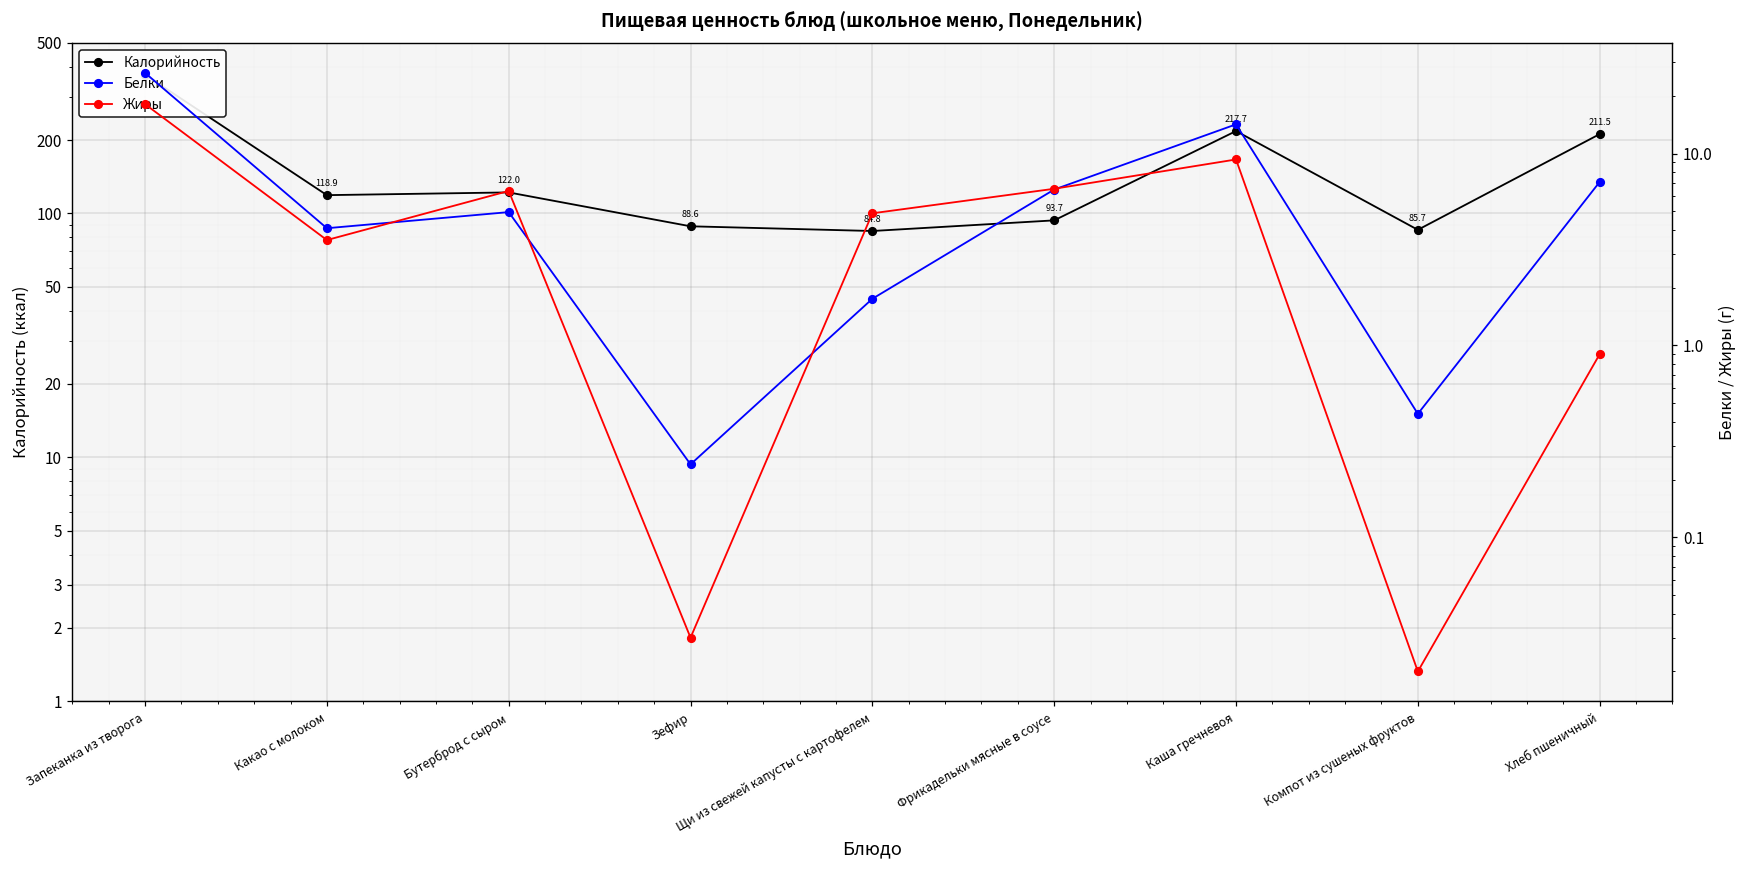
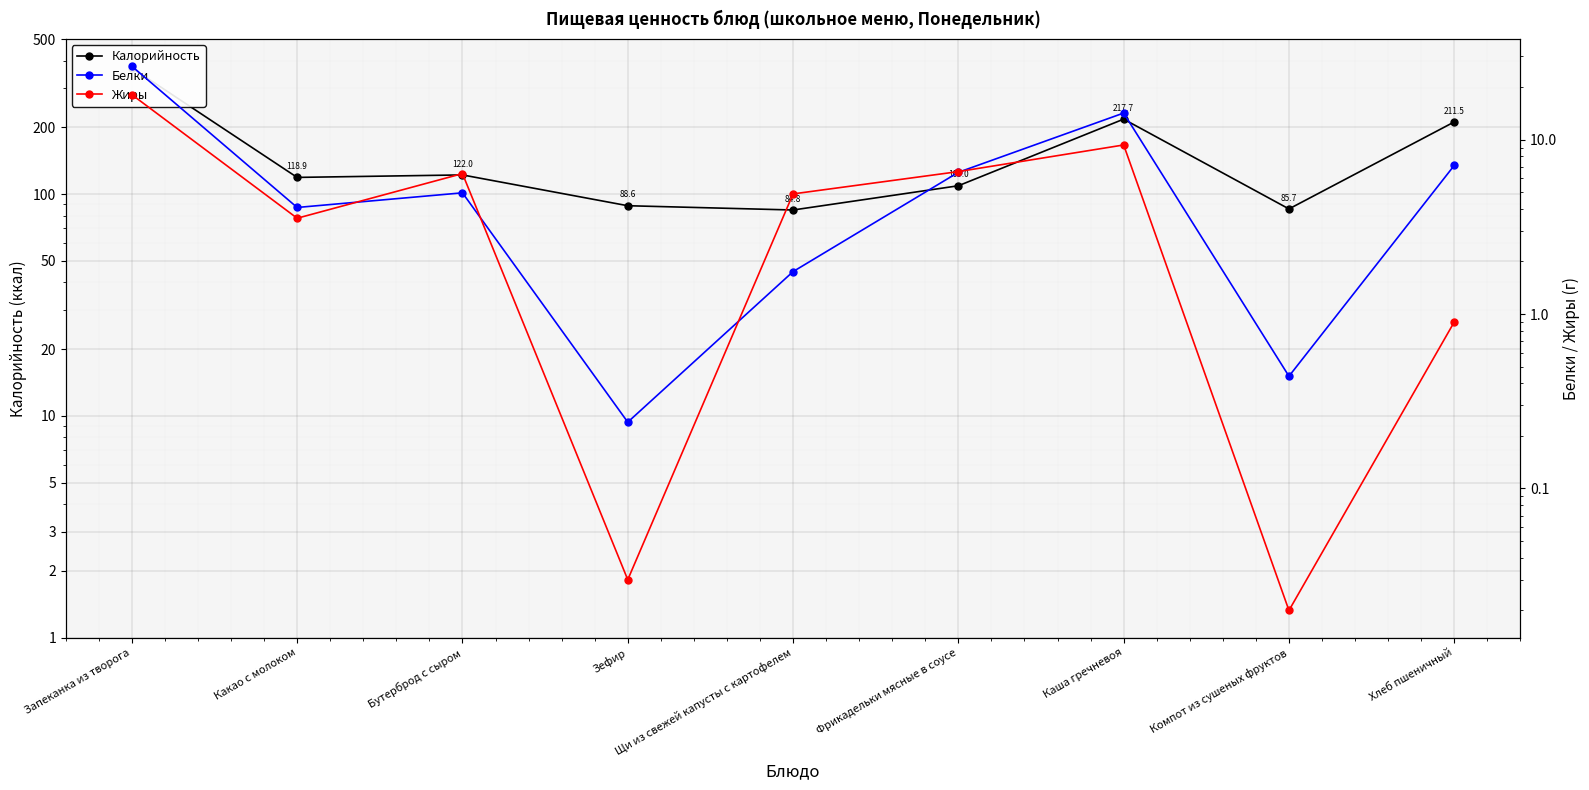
Калорийность, Фрикадельки мясные в соусе: 93.7 -> 109.0
